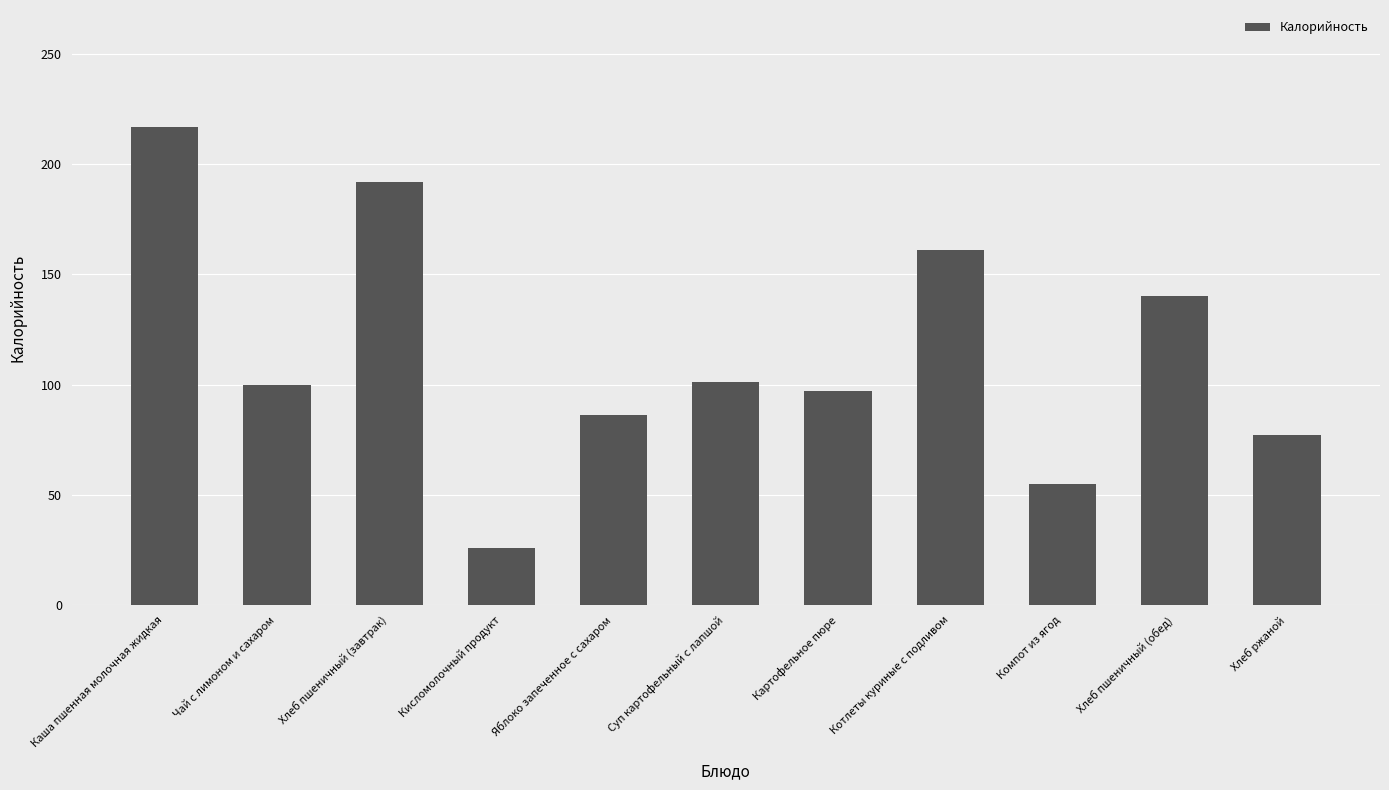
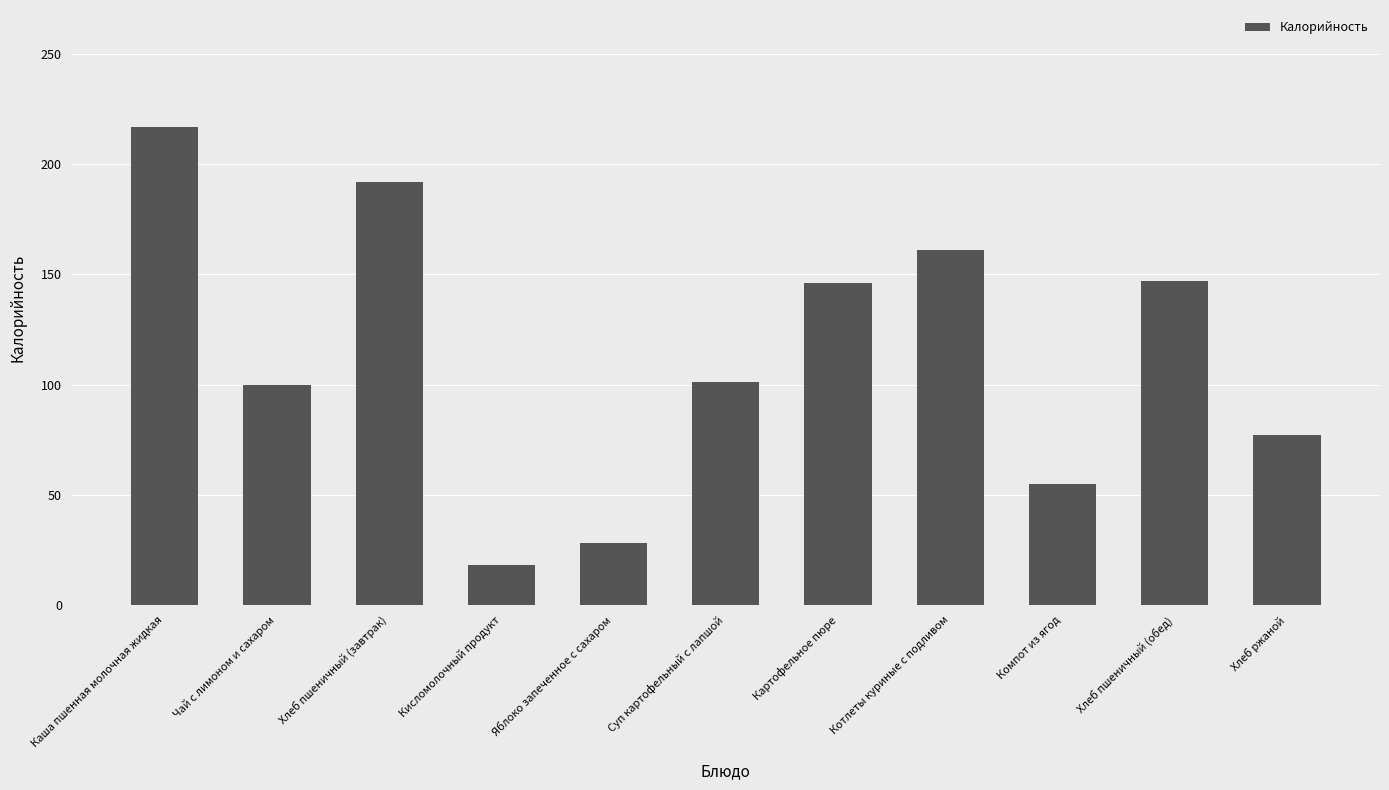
Кисломолочный продукт: 26 -> 18
Яблоко запеченное с сахаром: 86 -> 28
Картофельное пюре: 97 -> 146
Хлеб пшеничный (обед): 140 -> 147
